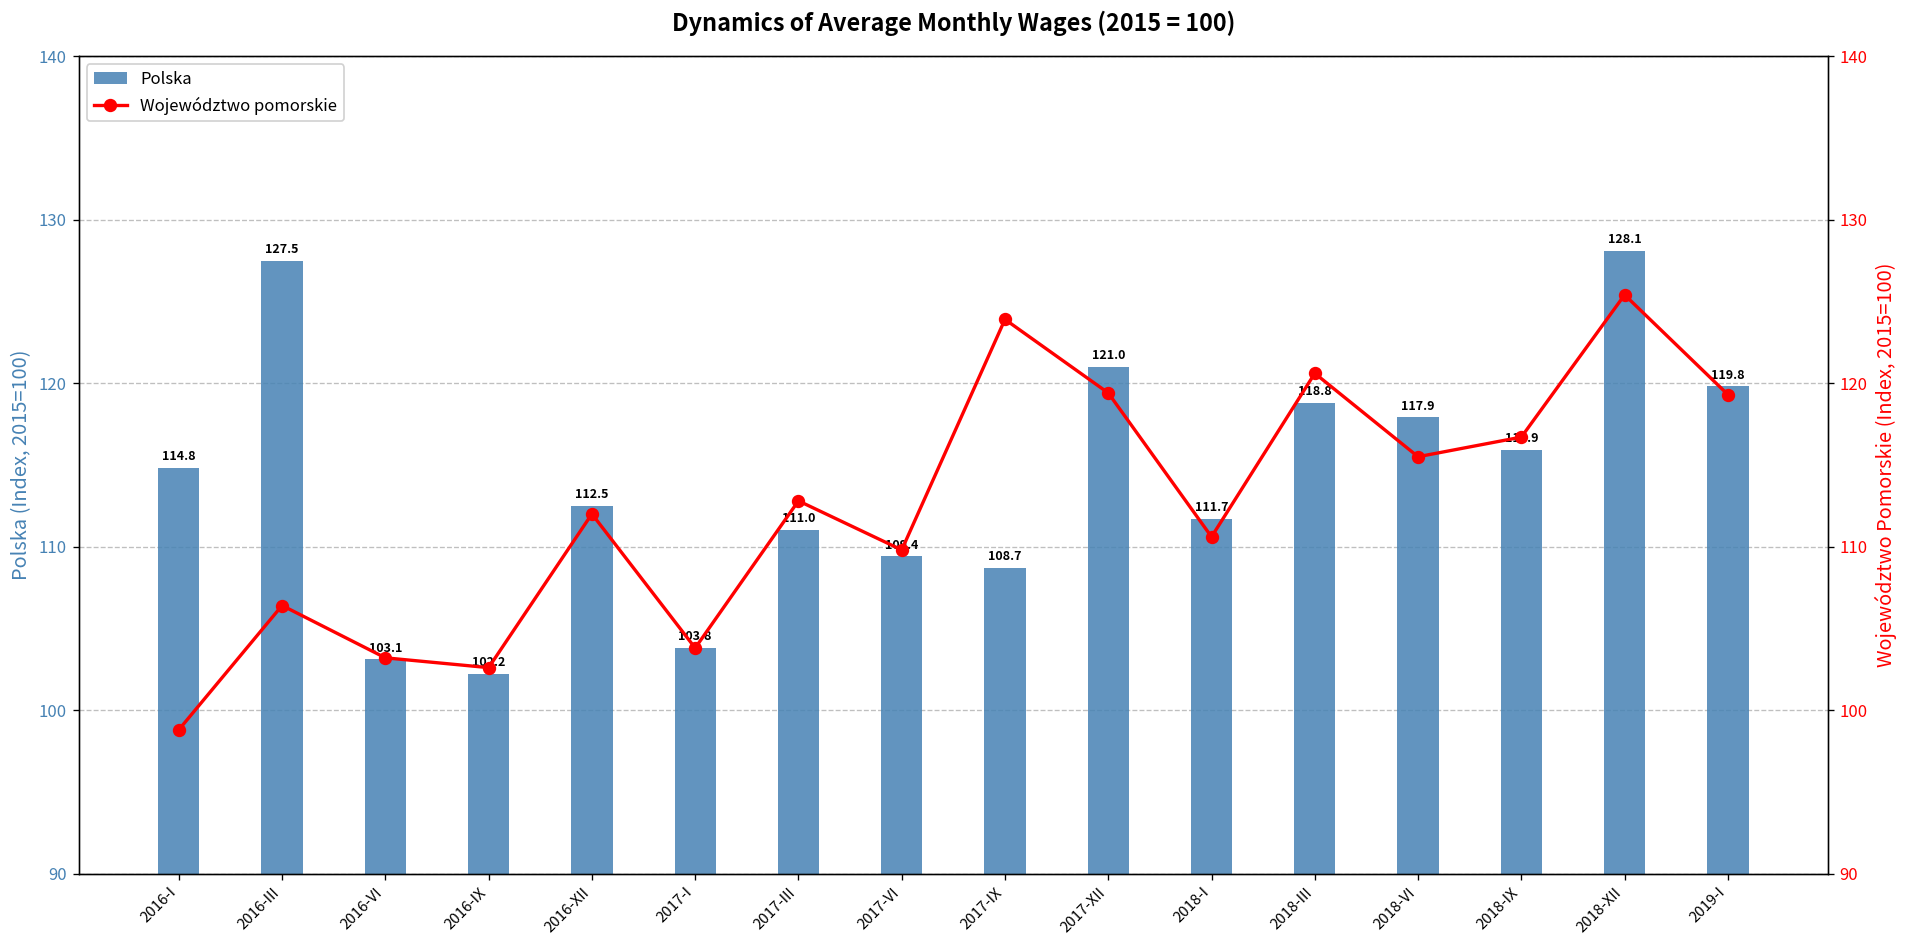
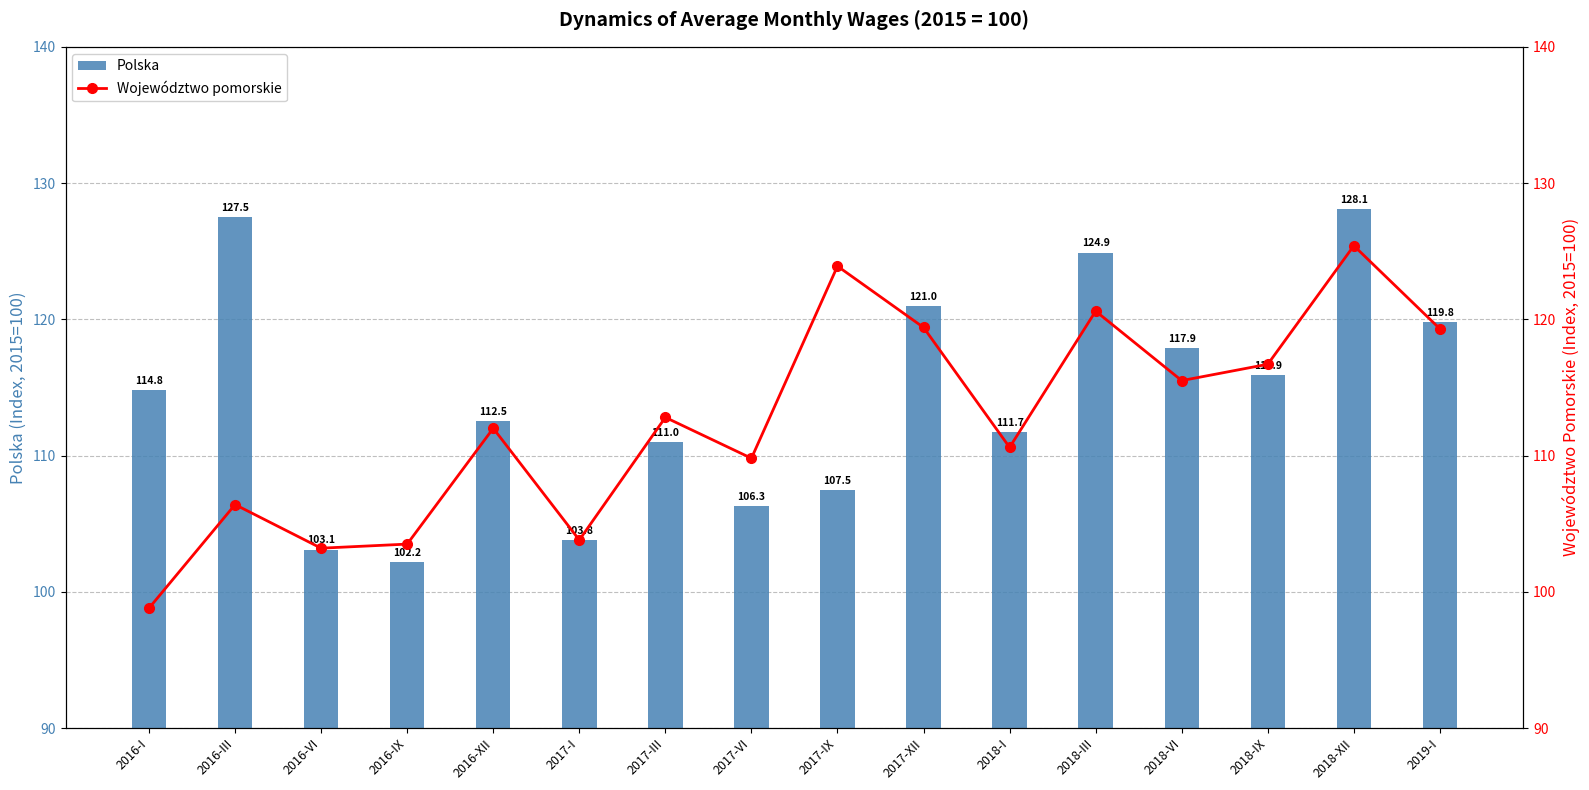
Polska, 2017-VI: 109.4 -> 106.3
Polska, 2017-IX: 108.7 -> 107.5
Polska, 2018-III: 118.8 -> 124.9
Województwo pomorskie, 2016-IX: 102.6 -> 103.5
